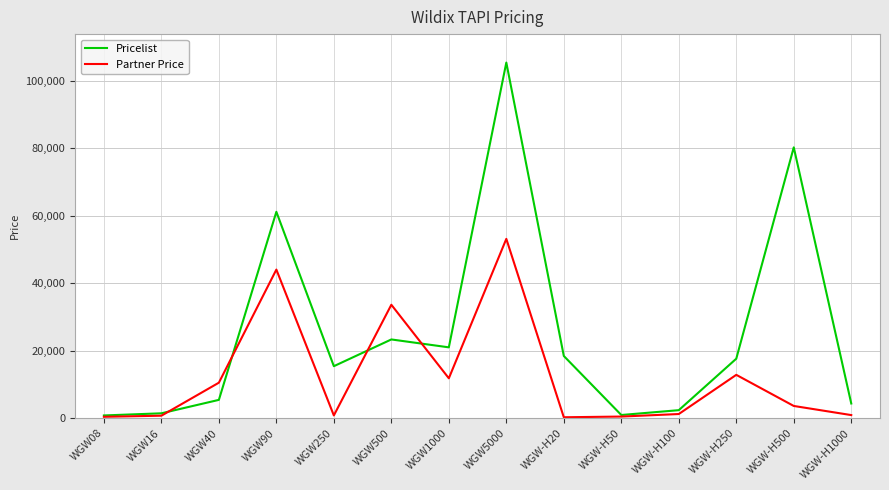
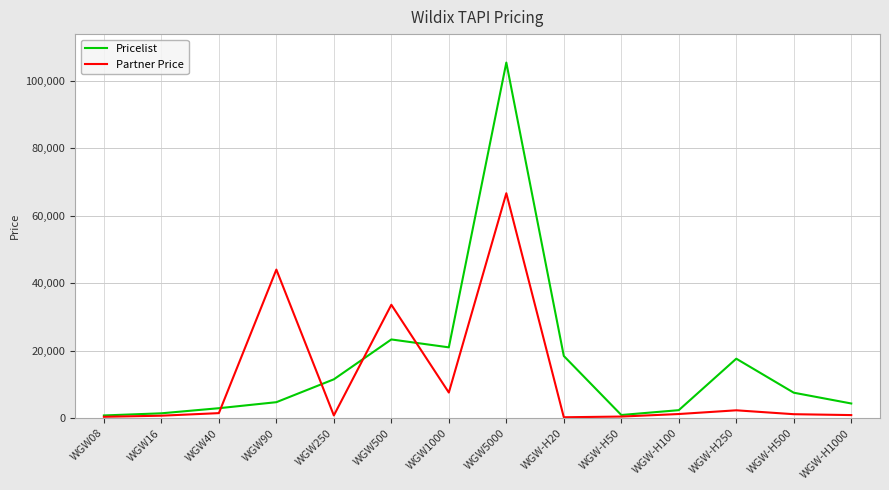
Pricelist, WGW40: 5,000 -> 3,000
Partner Price, WGW40: 10,000 -> 1,000
Pricelist, WGW90: 61,000 -> 5,000
Pricelist, WGW250: 15,000 -> 11,000
Partner Price, WGW1000: 12,000 -> 8,000
Partner Price, WGW5000: 53,000 -> 67,000
Partner Price, WGW-H250: 13,000 -> 2,000
Pricelist, WGW-H500: 80,000 -> 8,000
Partner Price, WGW-H500: 4,000 -> 1,000
